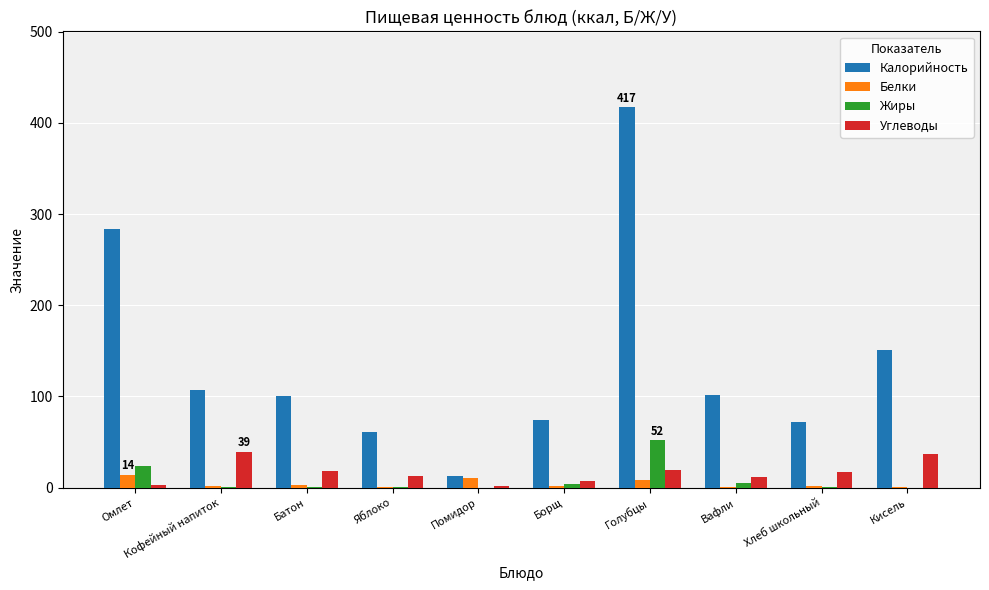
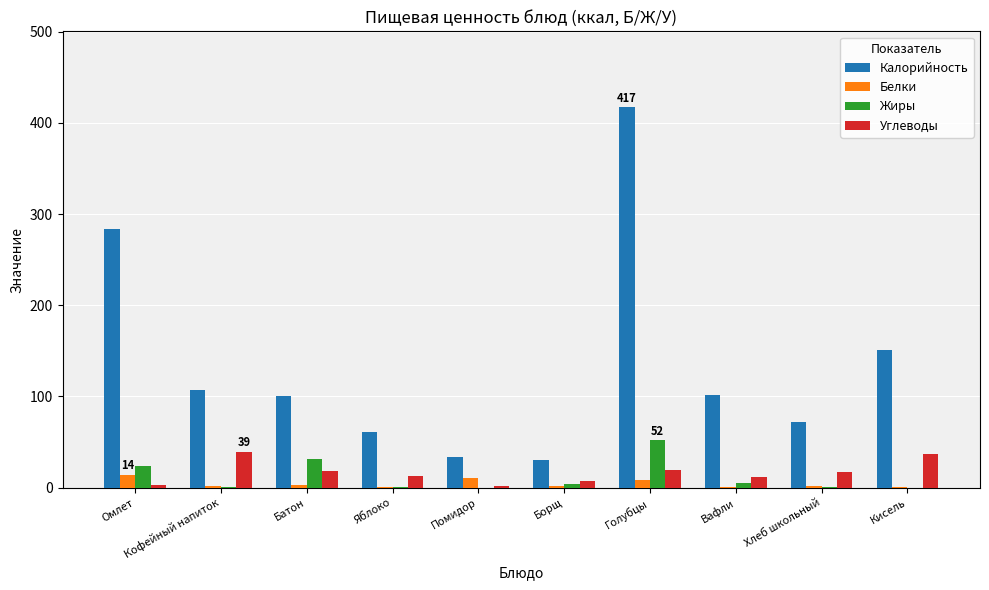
Жиры, Батон: 0 -> 30
Калорийность, Помидор: 10 -> 30
Калорийность, Борщ: 70 -> 30
